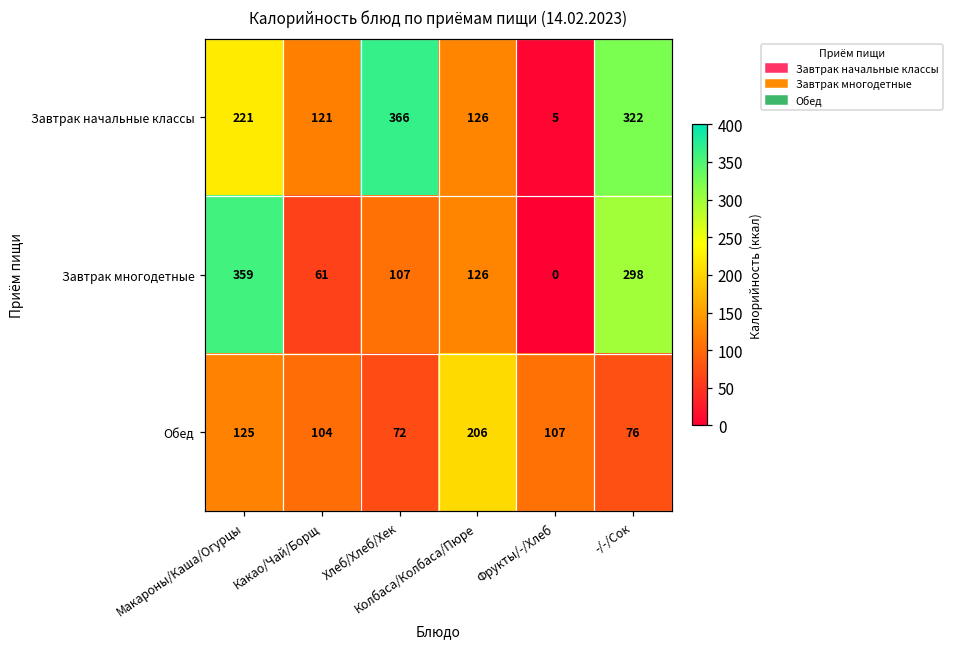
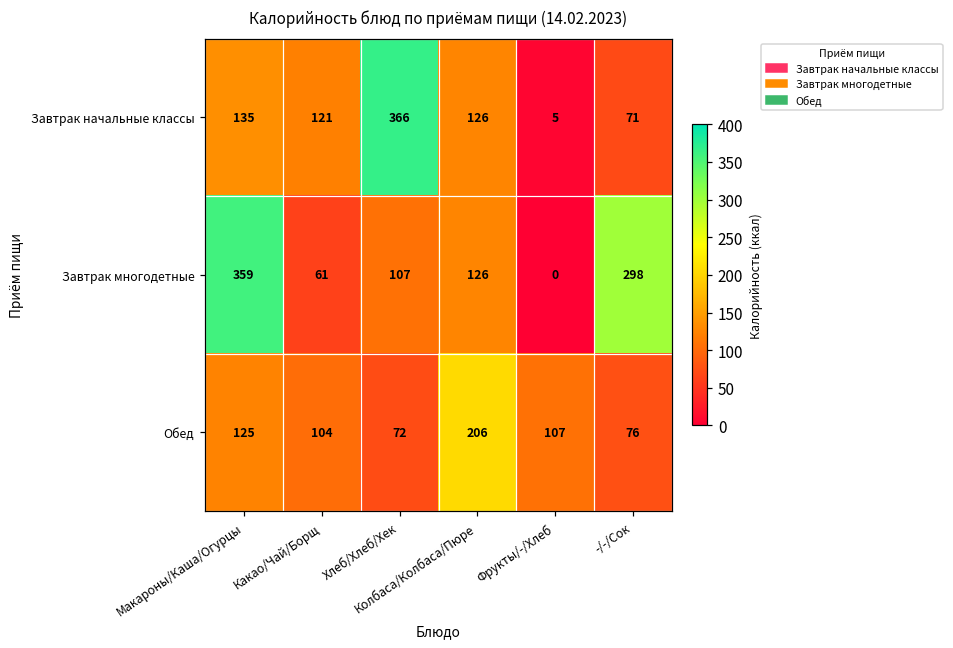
Завтрак начальные классы, Макароны/Каша/Огурцы: 221 -> 135
Завтрак начальные классы, -/-/Сок: 322 -> 71
